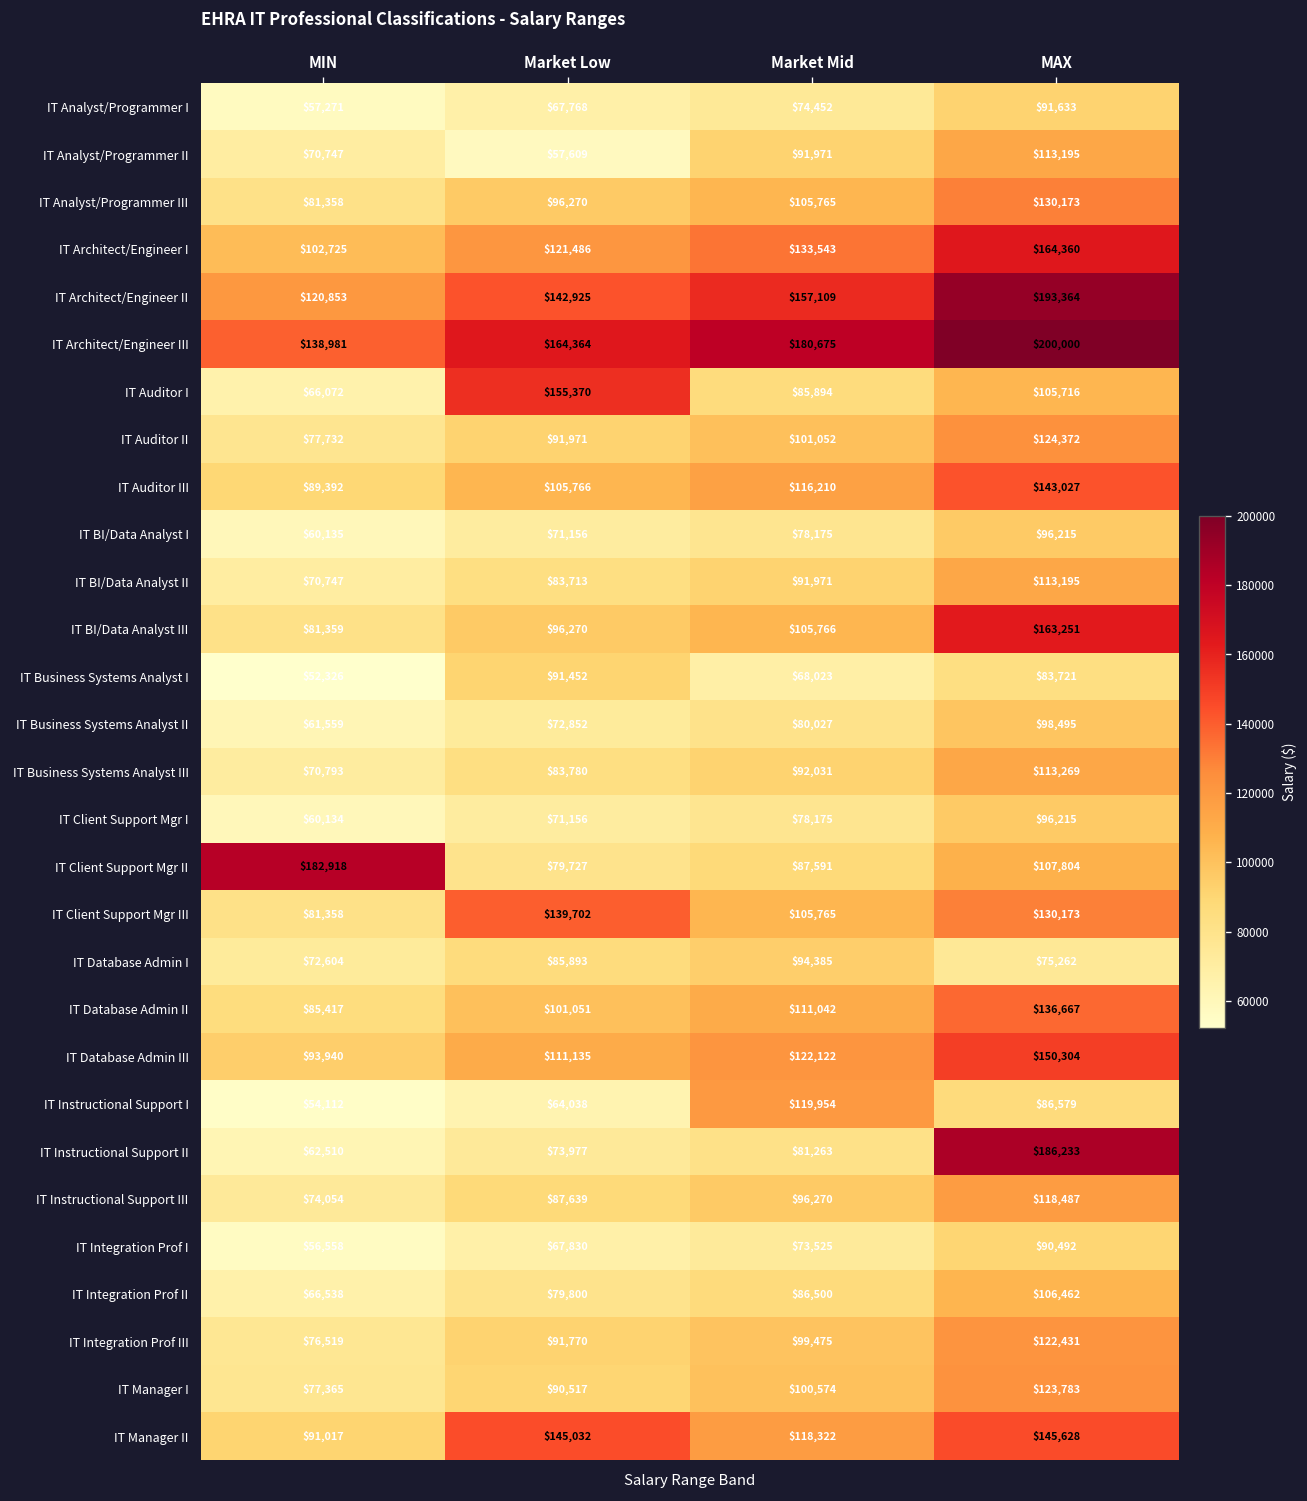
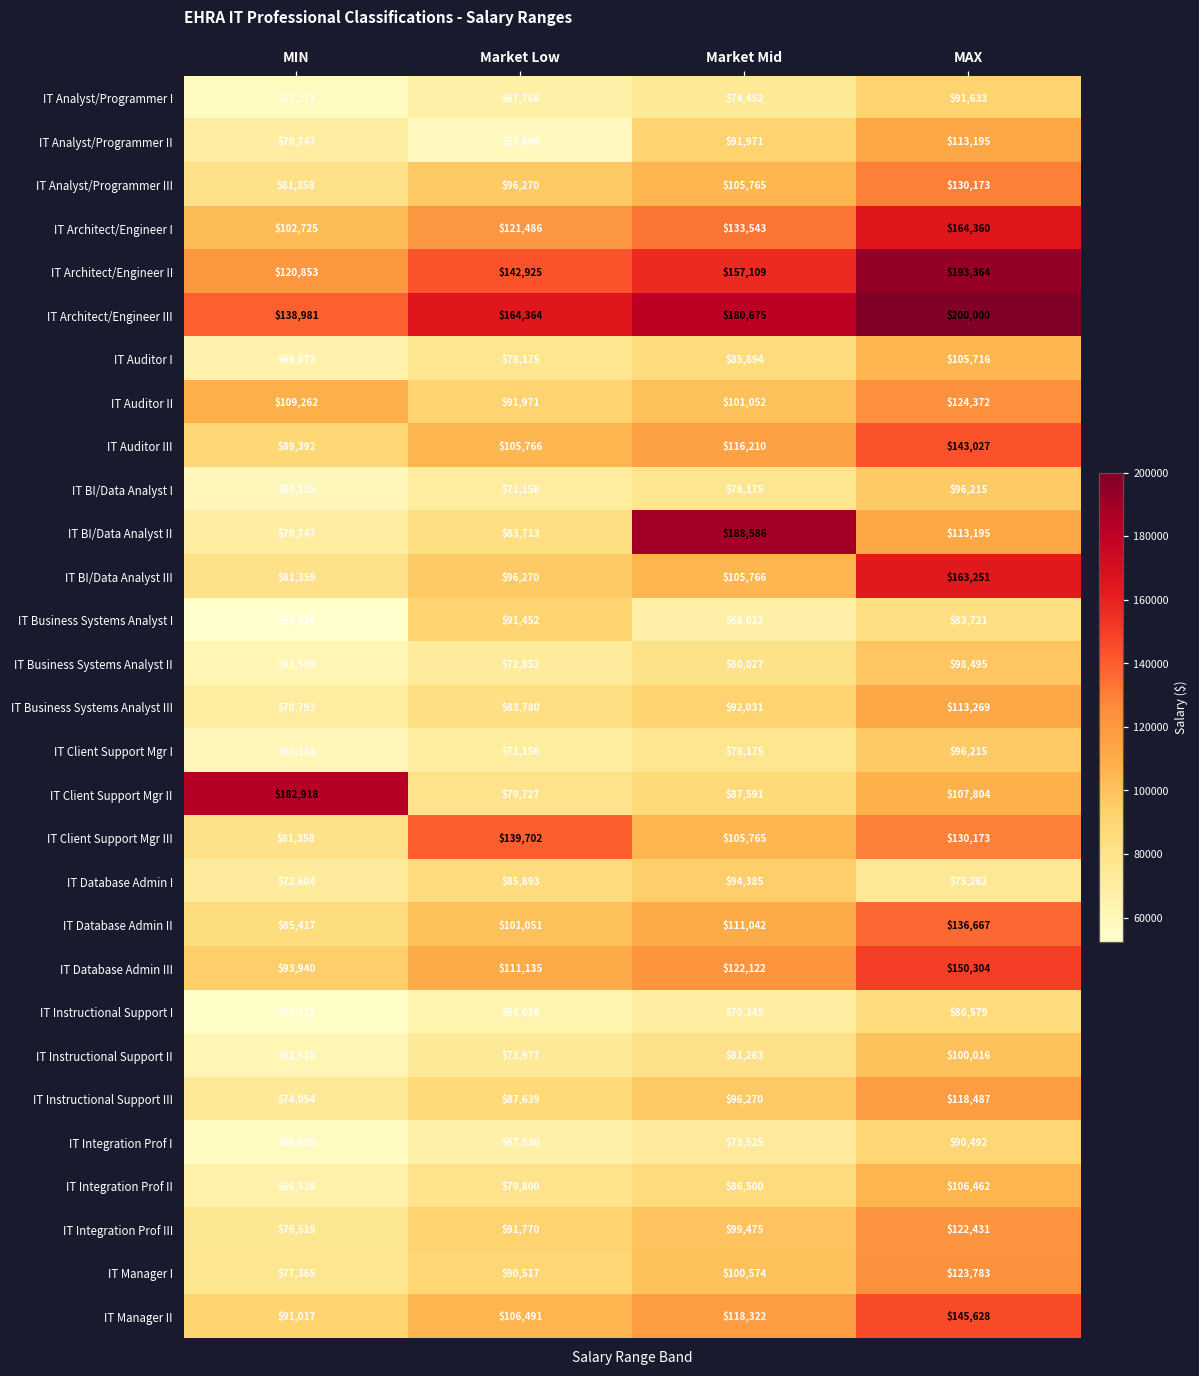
IT Auditor I, Market Low: $155,370 -> $78,175
IT Auditor II, MIN: $77,732 -> $109,262
IT BI/Data Analyst II, Market Mid: $91,971 -> $188,586
IT Instructional Support I, Market Mid: $119,954 -> $70,345
IT Instructional Support II, MAX: $186,233 -> $100,016
IT Manager II, Market Low: $145,032 -> $106,491
